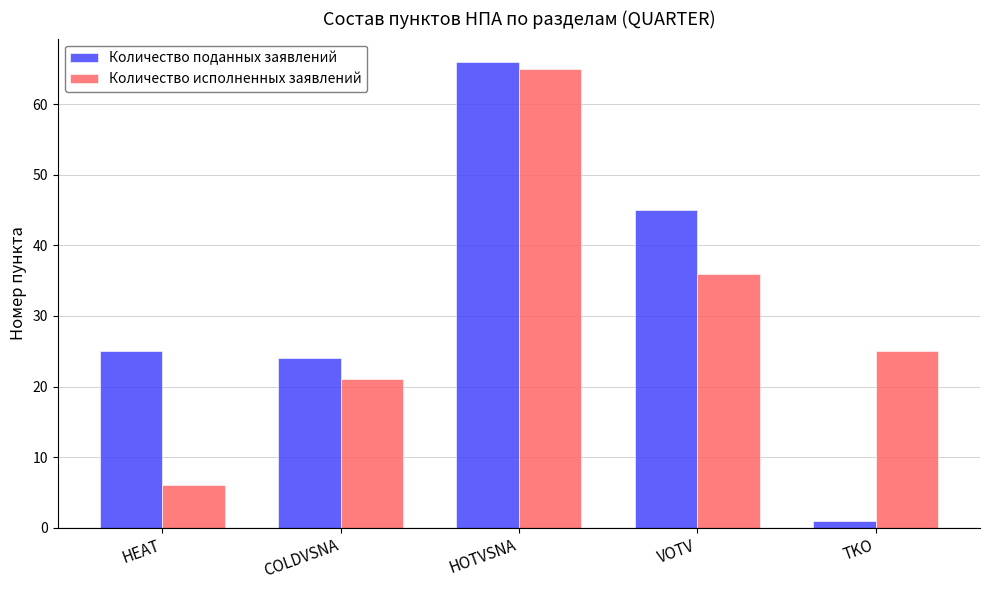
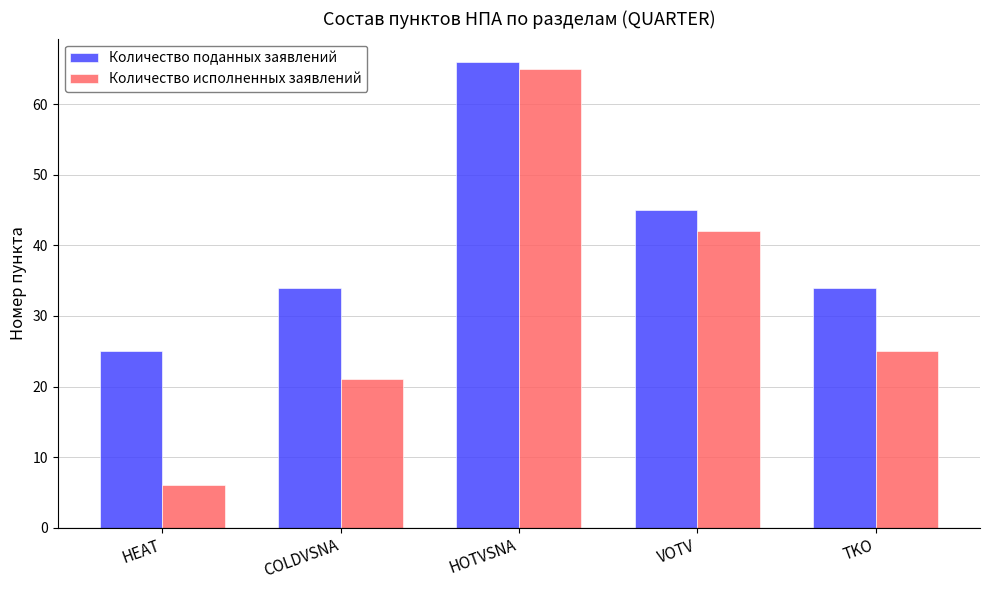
Количество поданных заявлений, COLDVSNA: 24 -> 34
Количество исполненных заявлений, VOTV: 36 -> 42
Количество поданных заявлений, TKO: 1 -> 34
